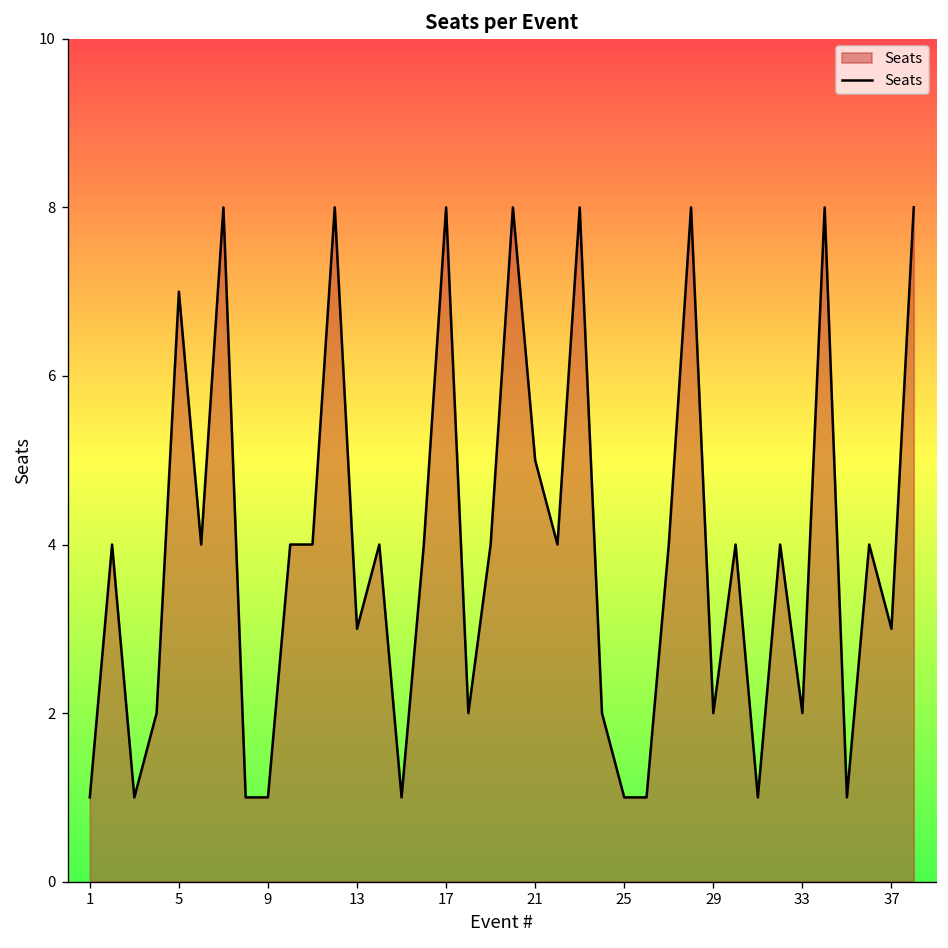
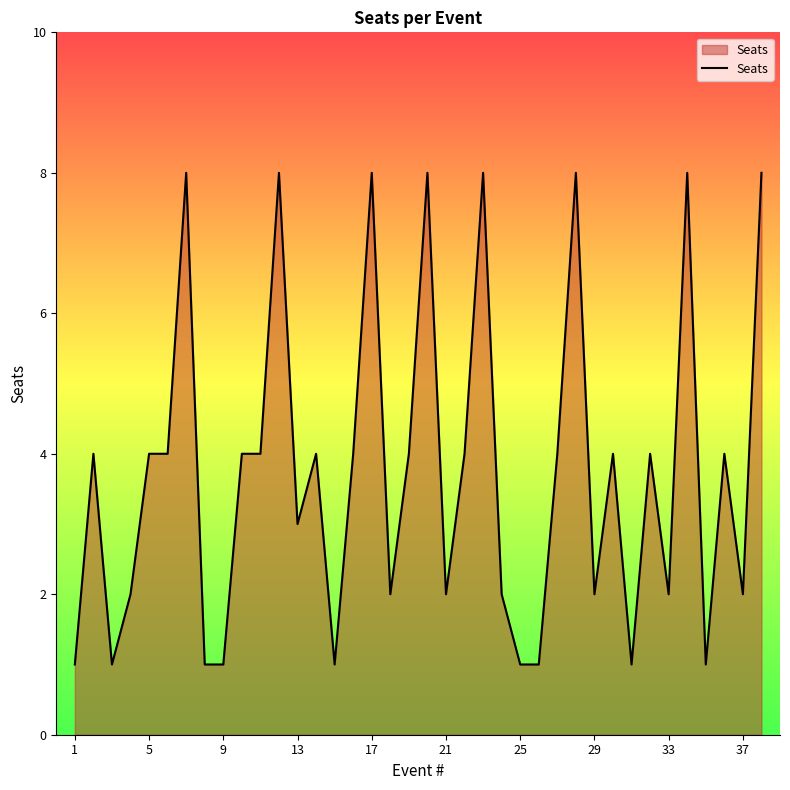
5: 7 -> 4
21: 5 -> 2
37: 3 -> 2
